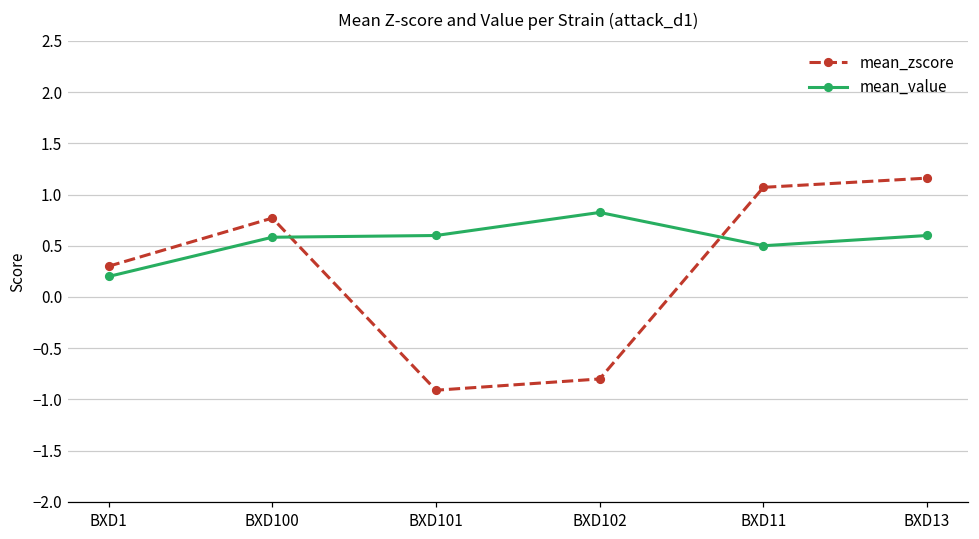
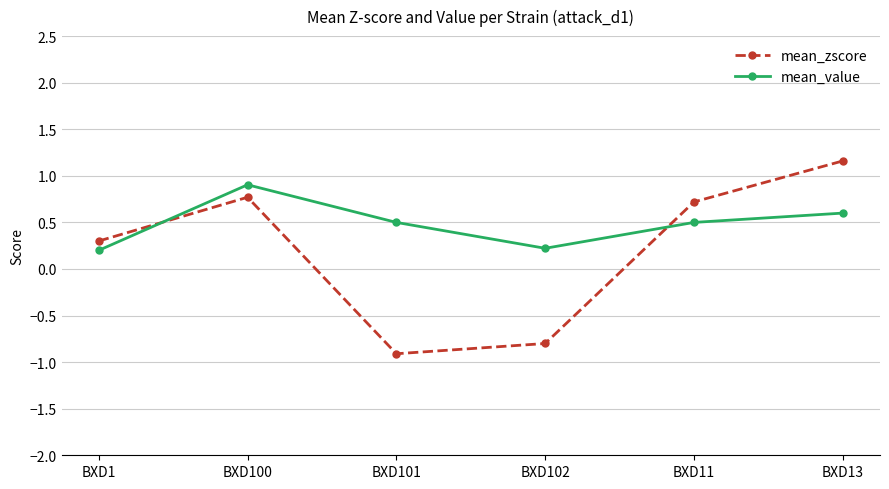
mean_value, BXD100: 0.6 -> 0.9
mean_value, BXD101: 0.6 -> 0.5
mean_value, BXD102: 0.8 -> 0.2
mean_zscore, BXD11: 1.1 -> 0.7
